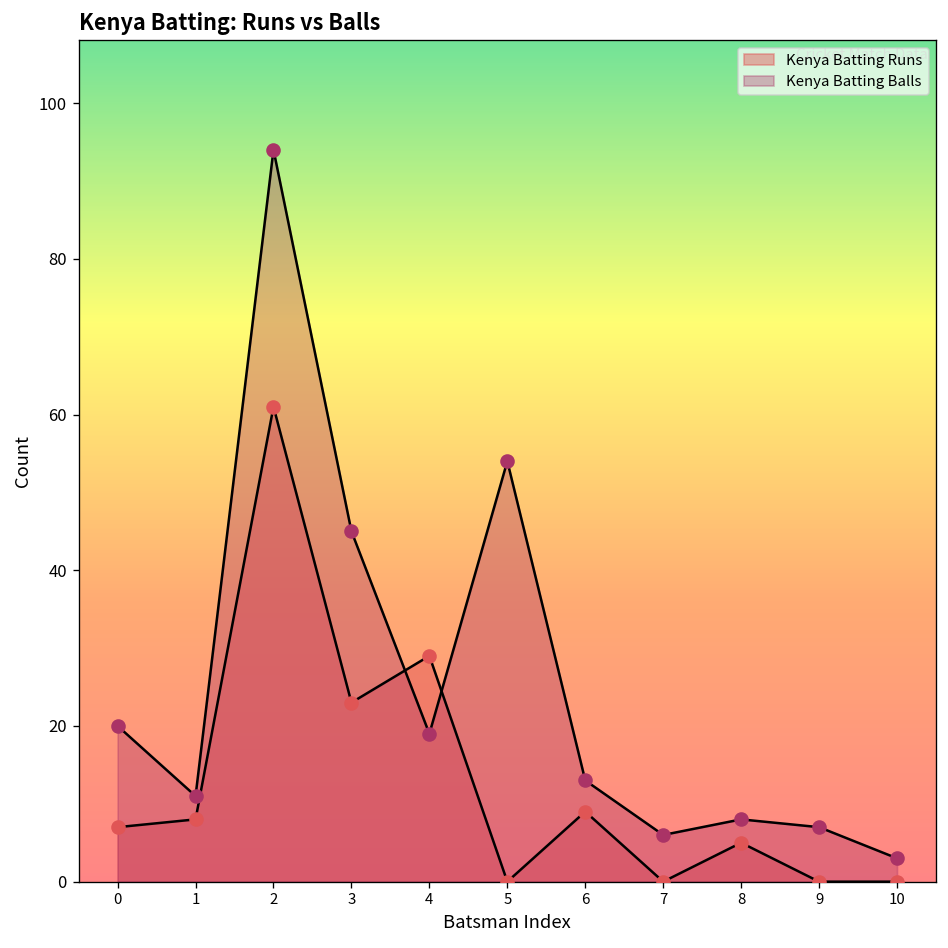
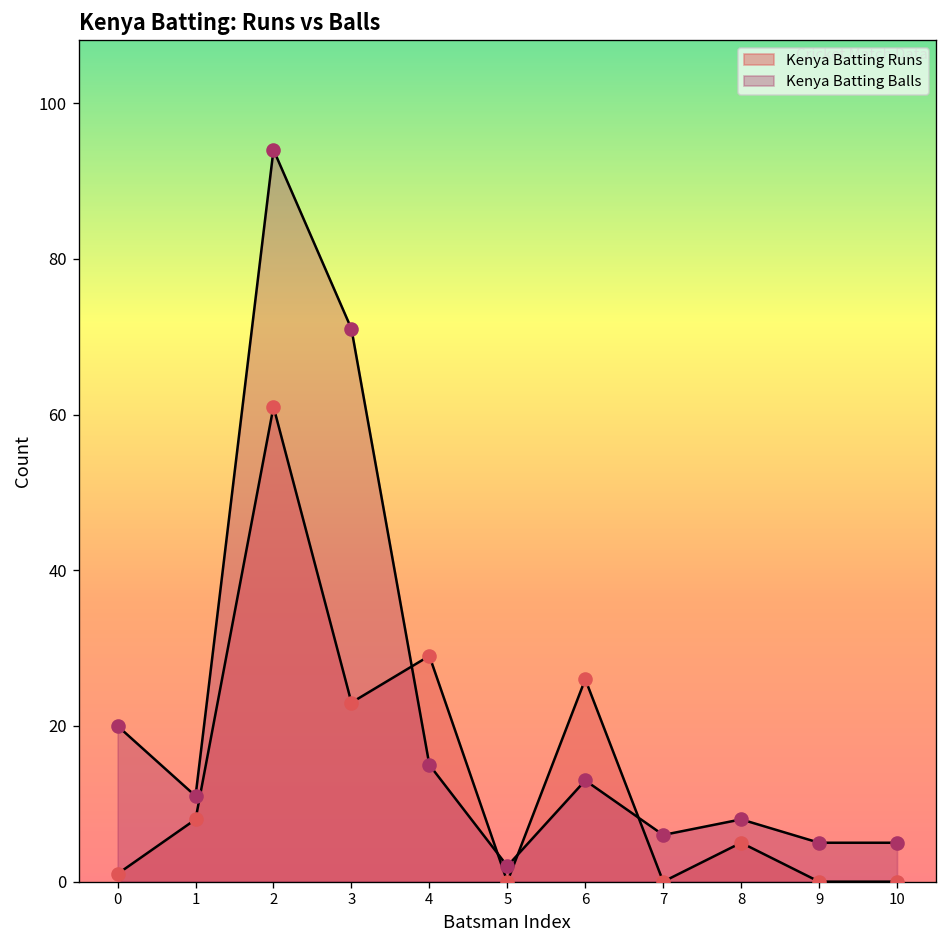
Kenya Batting Runs, 0: 7 -> 1
Kenya Batting Balls, 3: 45 -> 71
Kenya Batting Balls, 4: 19 -> 15
Kenya Batting Balls, 5: 54 -> 2
Kenya Batting Runs, 6: 9 -> 26
Kenya Batting Balls, 9: 7 -> 5
Kenya Batting Balls, 10: 3 -> 5
